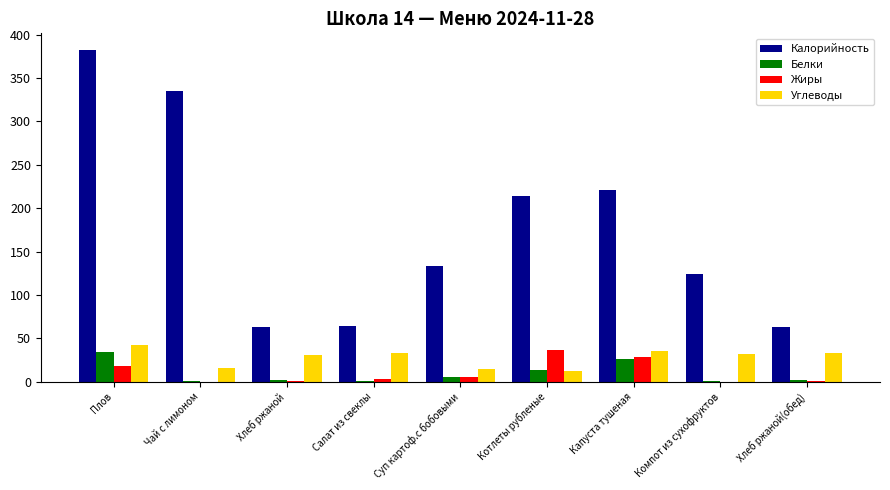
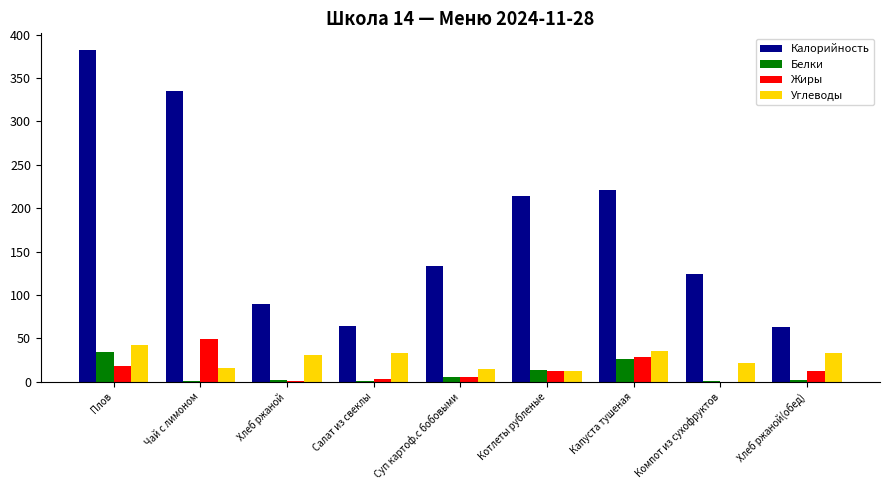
Жиры, Чай с лимоном: 0 -> 50
Калорийность, Хлеб ржаной: 60 -> 90
Жиры, Котлеты рубленые: 40 -> 10
Углеводы, Компот из сухофруктов: 30 -> 20
Жиры, Хлеб ржаной(обед): 0 -> 10
